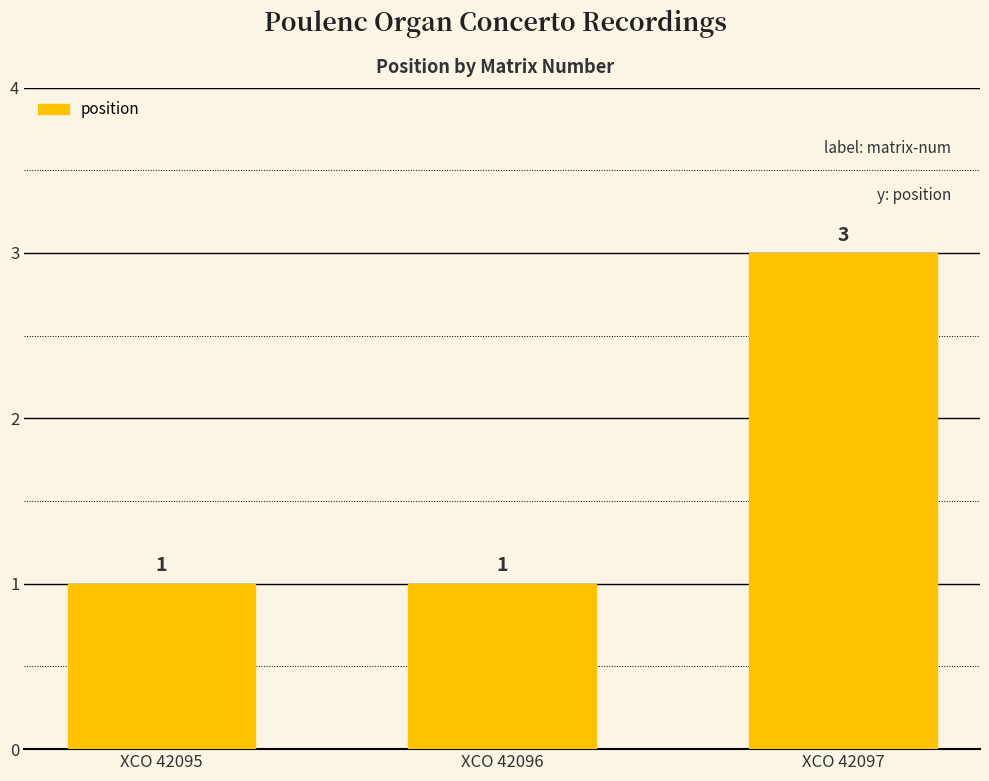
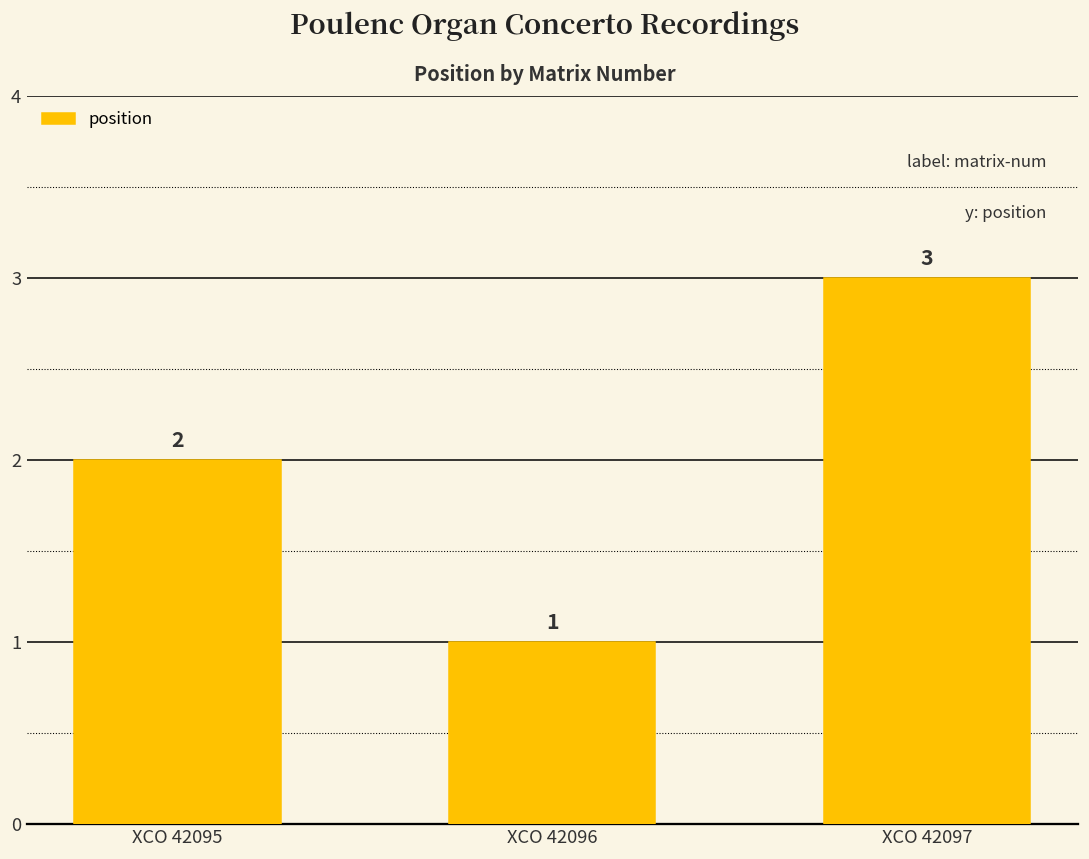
XCO 42095: 1 -> 2
